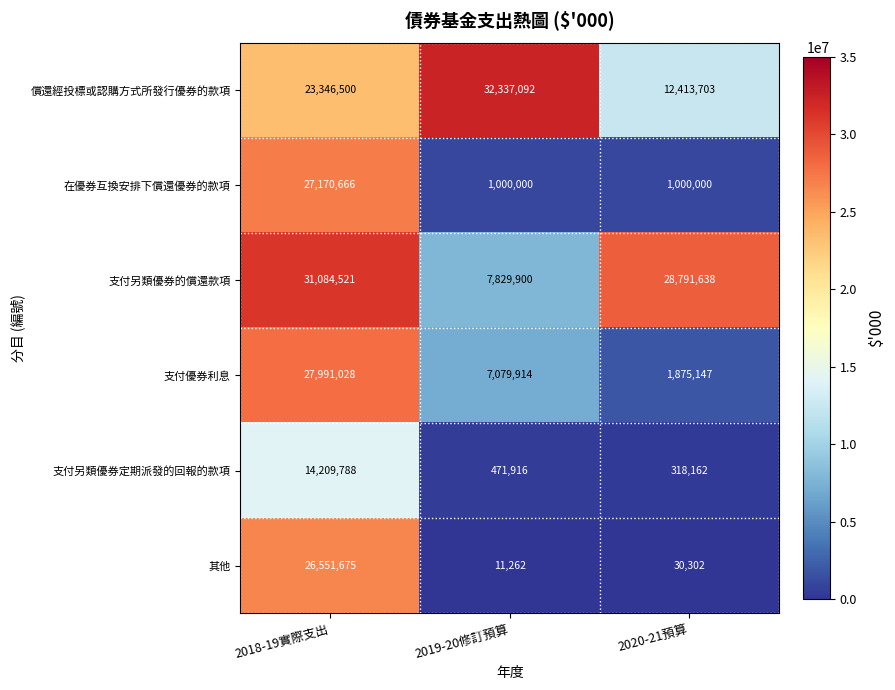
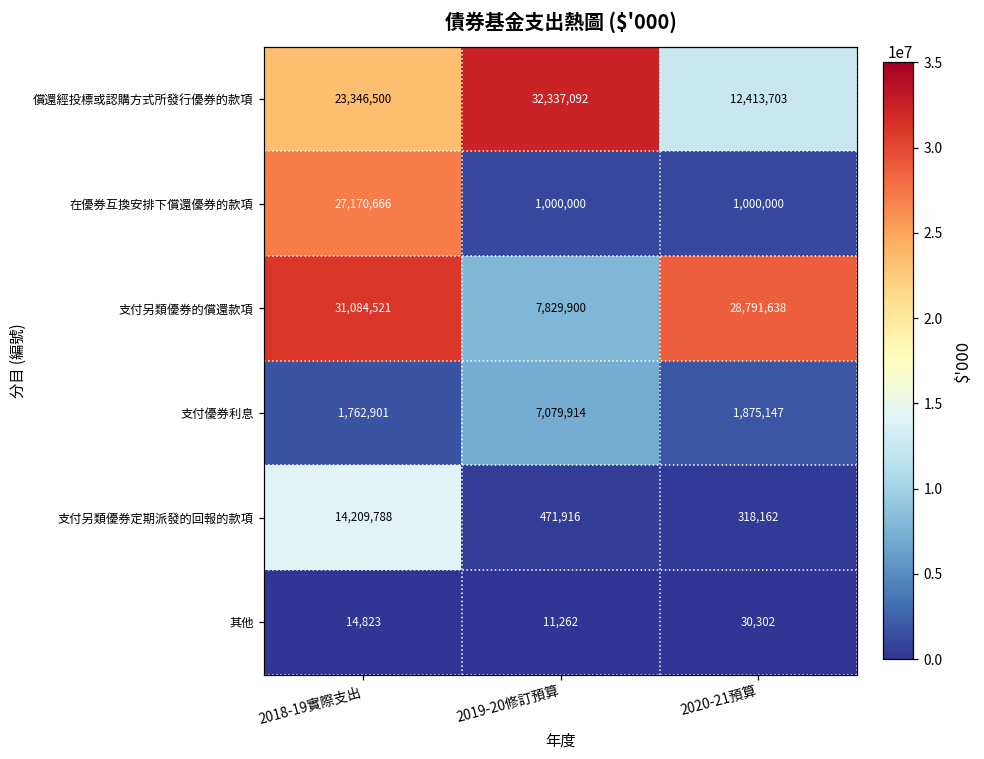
支付優券利息, 2018-19實際支出: 27,991,028 -> 1,762,901
其他, 2018-19實際支出: 26,551,675 -> 14,823
